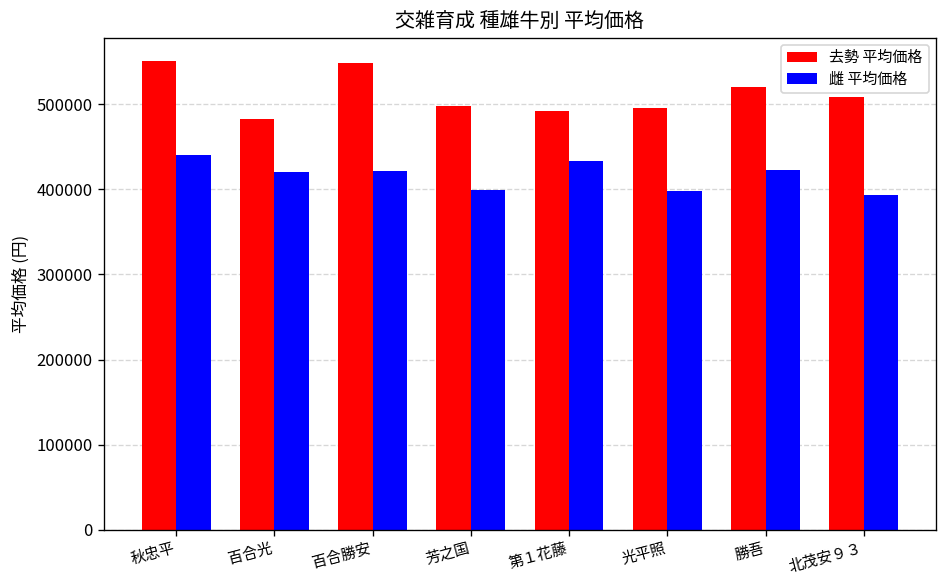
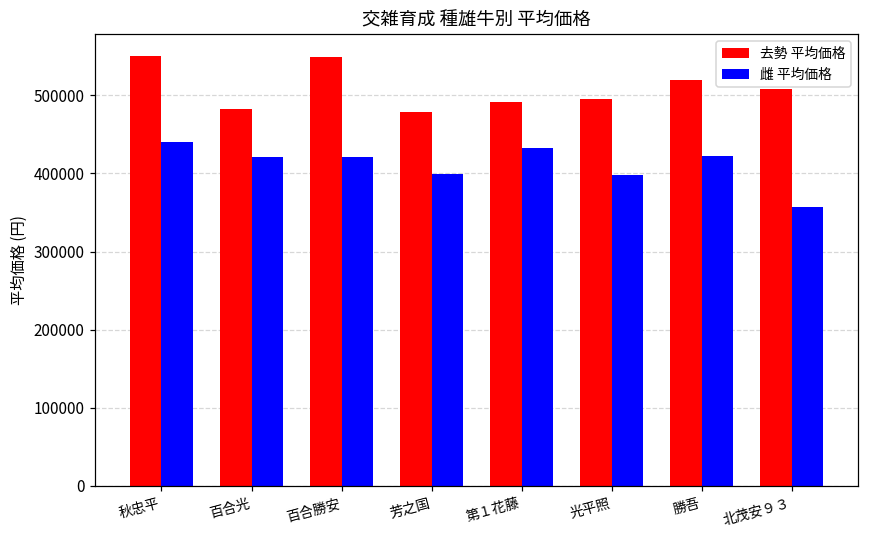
去勢 平均価格, 芳之国: 500000 -> 480000
雌 平均価格, 北茂安９３: 390000 -> 360000
